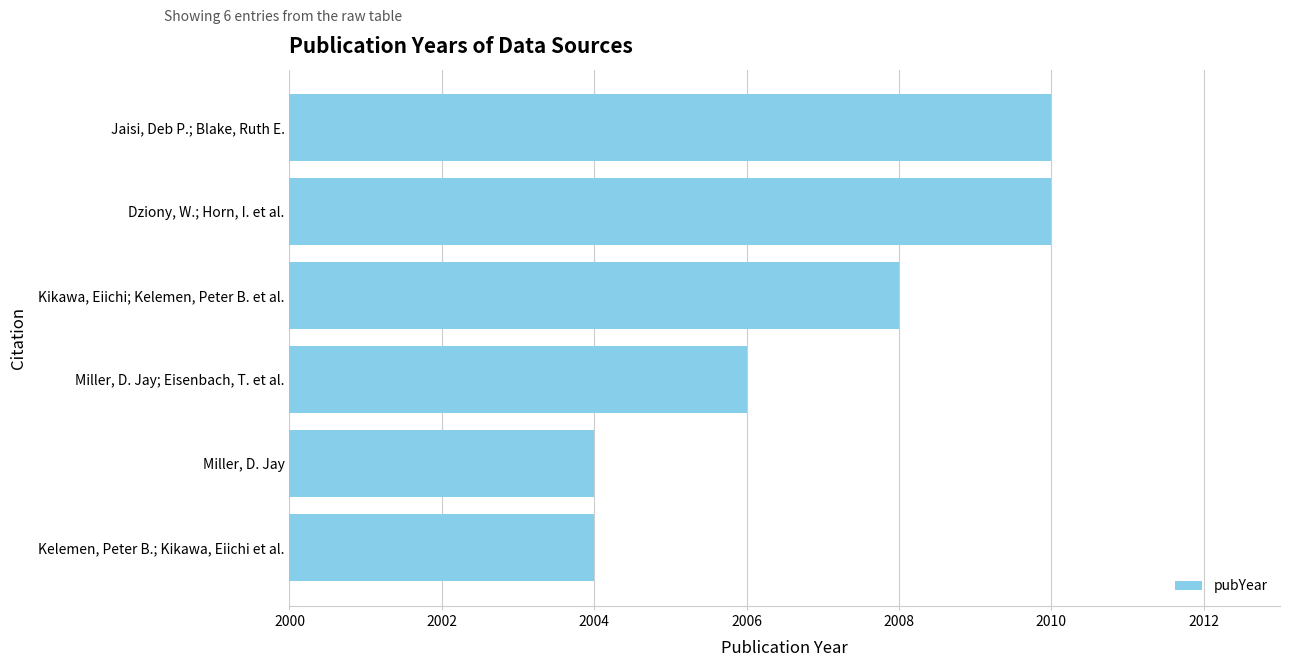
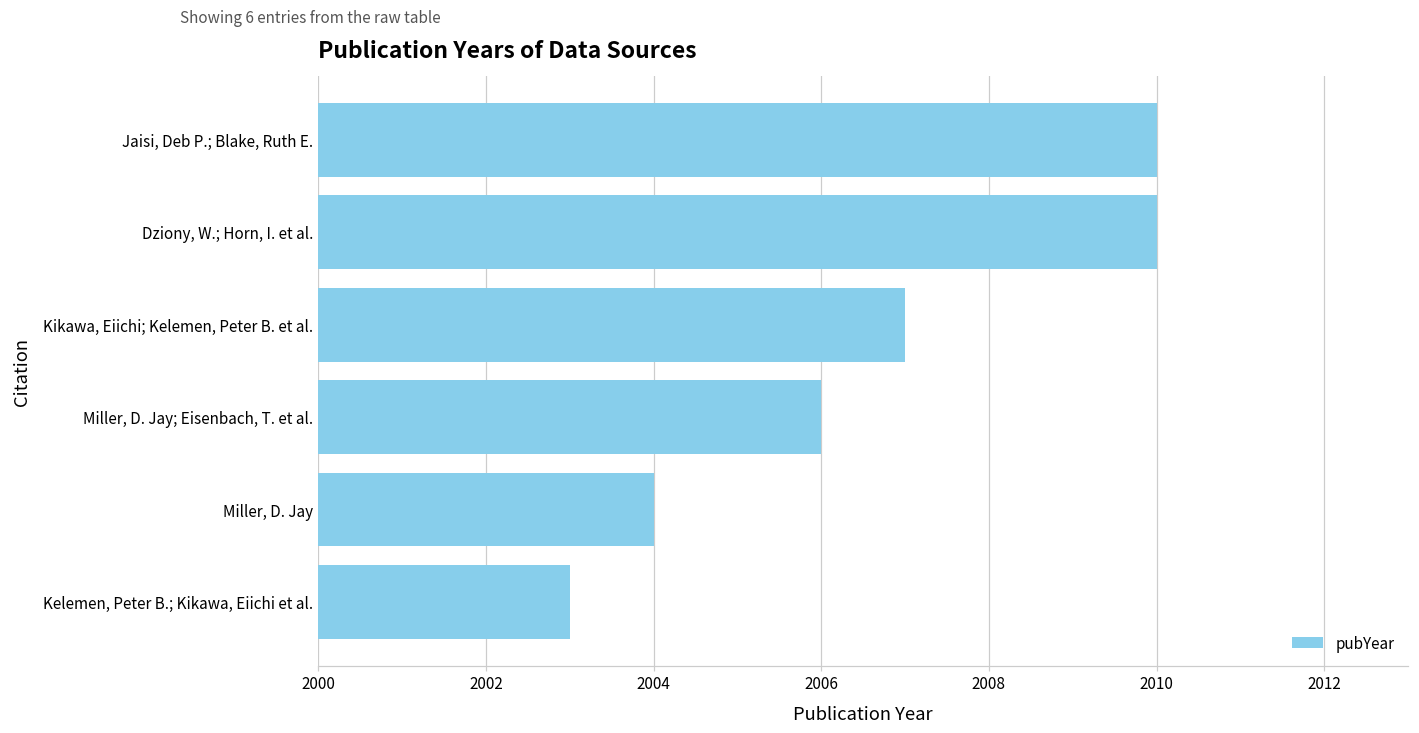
Kikawa, Eiichi; Kelemen, Peter B. et al.: 2008 -> 2007
Kelemen, Peter B.; Kikawa, Eiichi et al.: 2004 -> 2003
